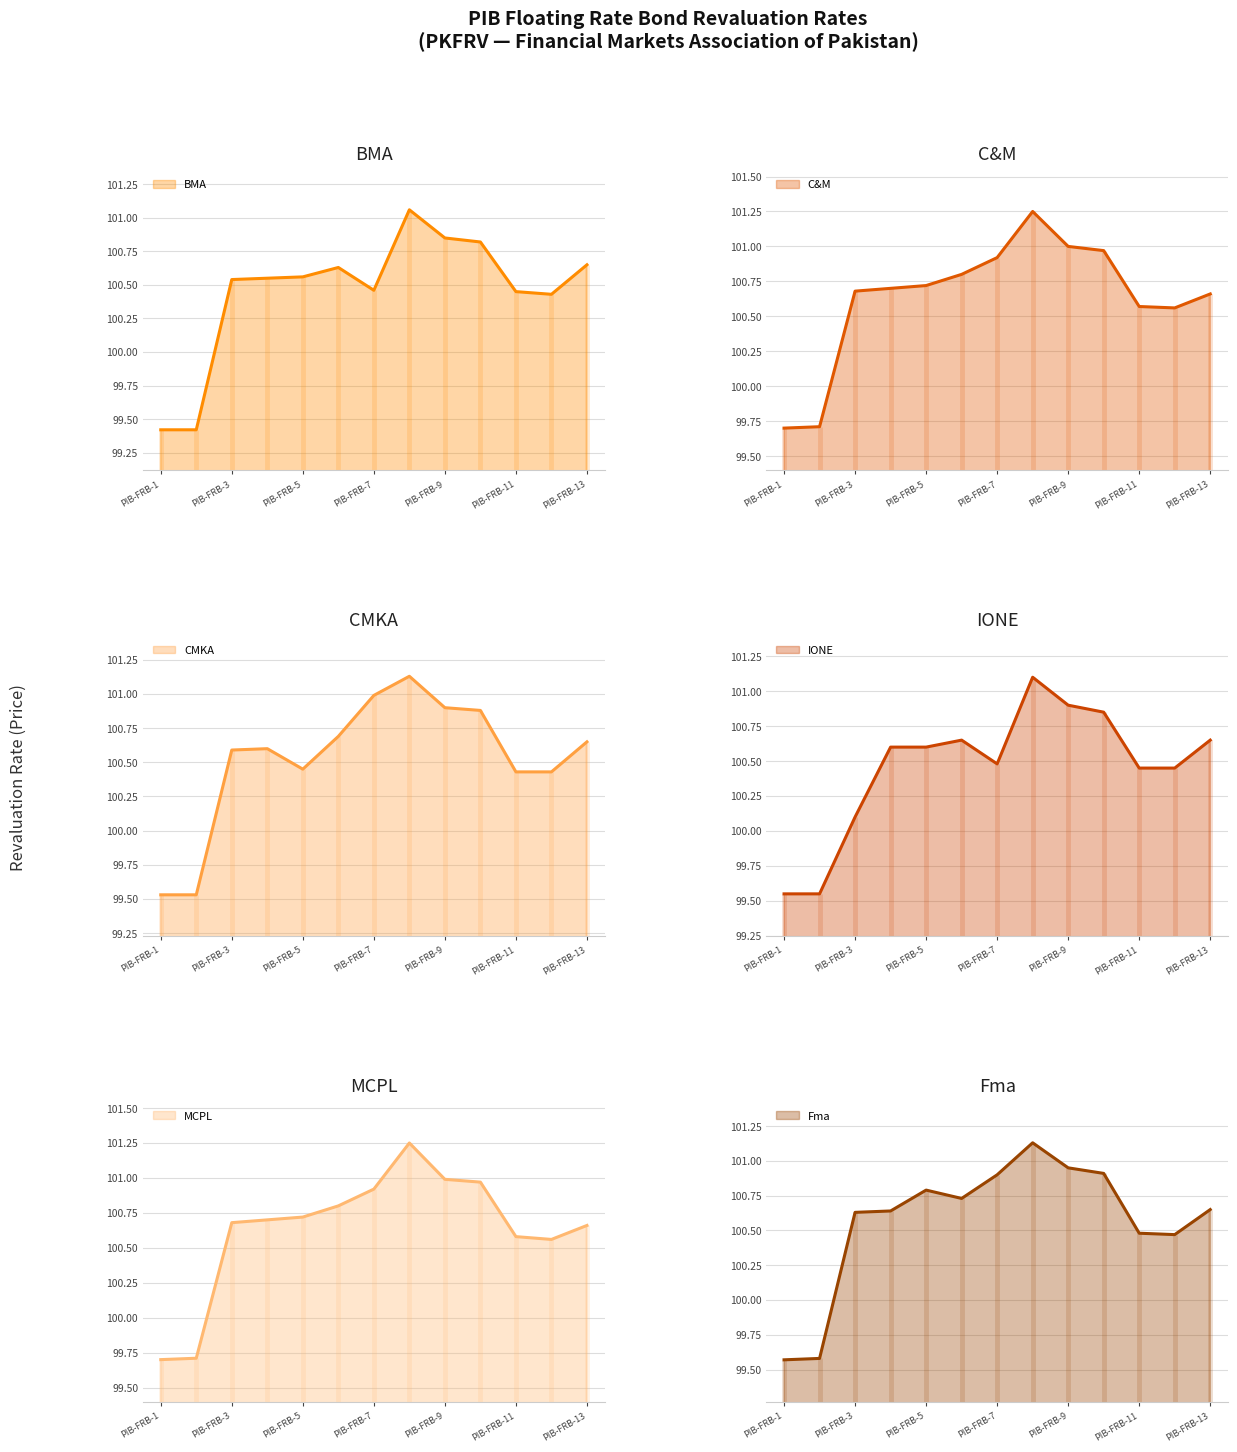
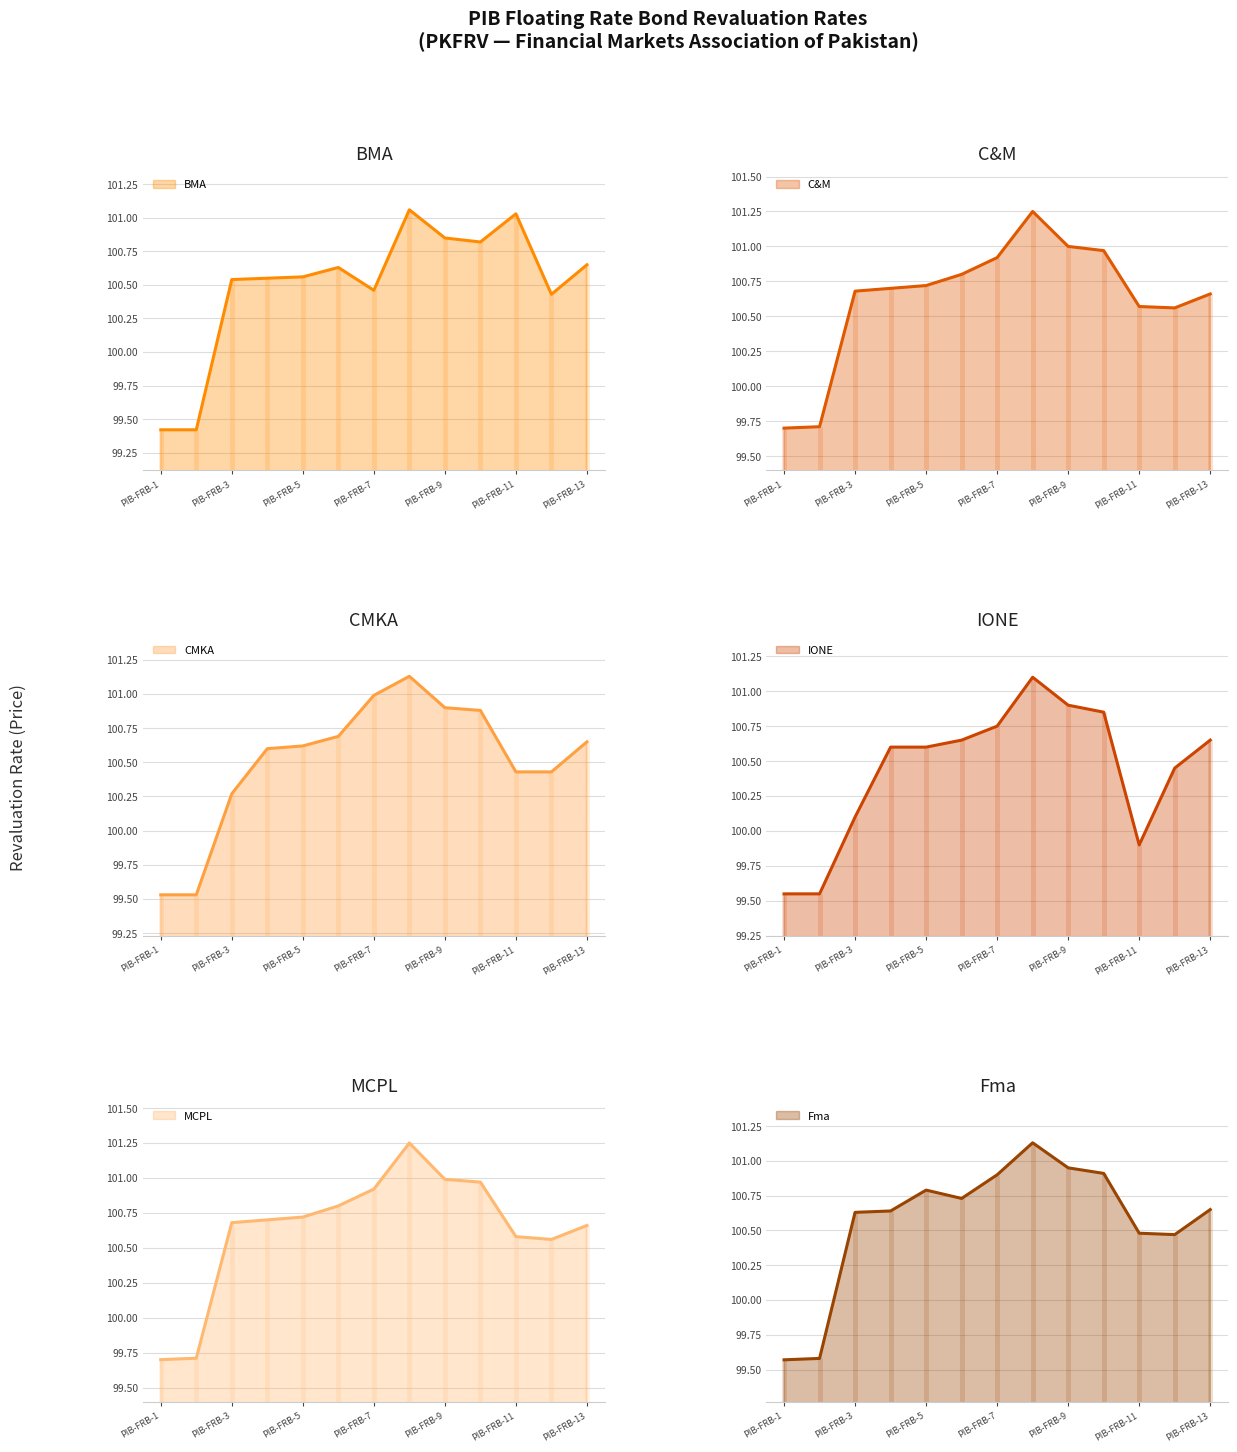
BMA, PIB-FRB-11: 100.45 -> 101.03
CMKA, PIB-FRB-3: 100.59 -> 100.27
CMKA, PIB-FRB-5: 100.45 -> 100.62
IONE, PIB-FRB-7: 100.48 -> 100.75
IONE, PIB-FRB-11: 100.45 -> 99.90
